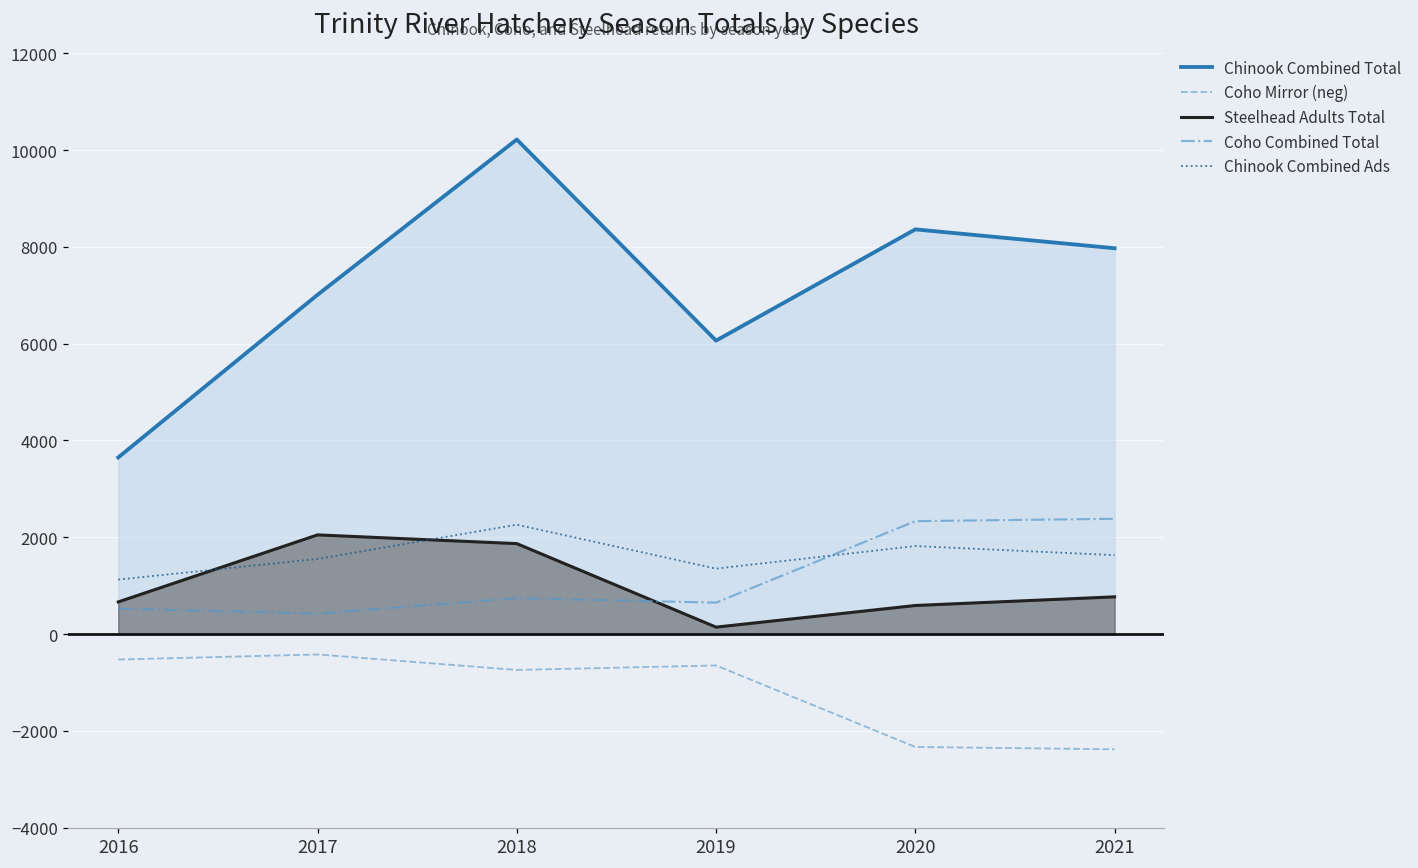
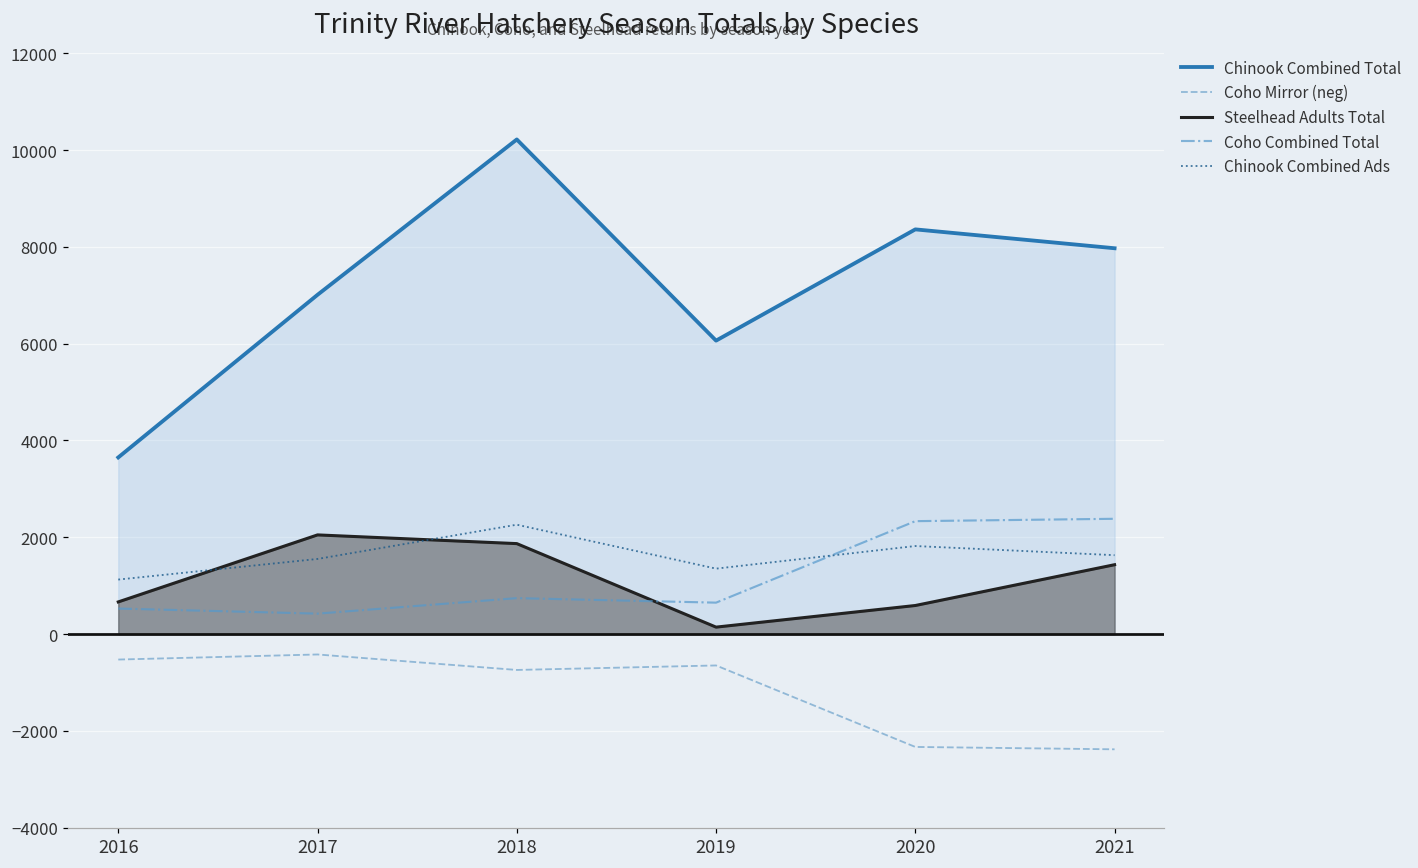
Steelhead Adults Total, 2021: 800 -> 1400
